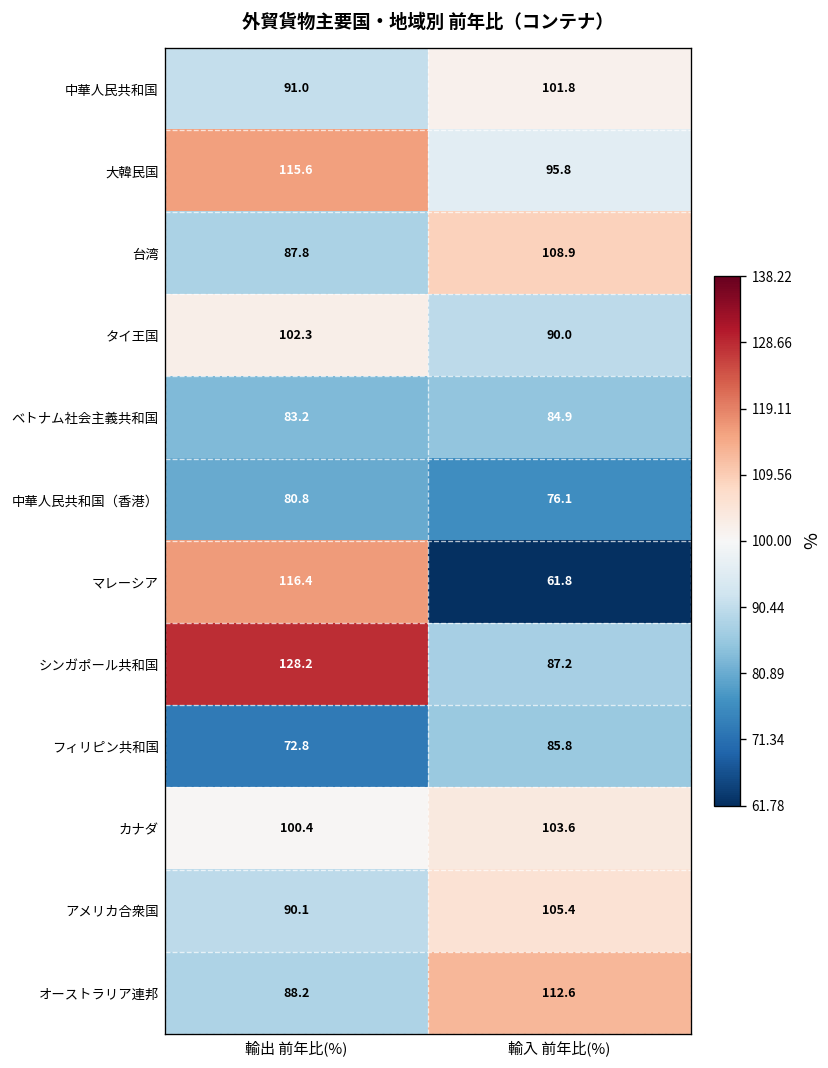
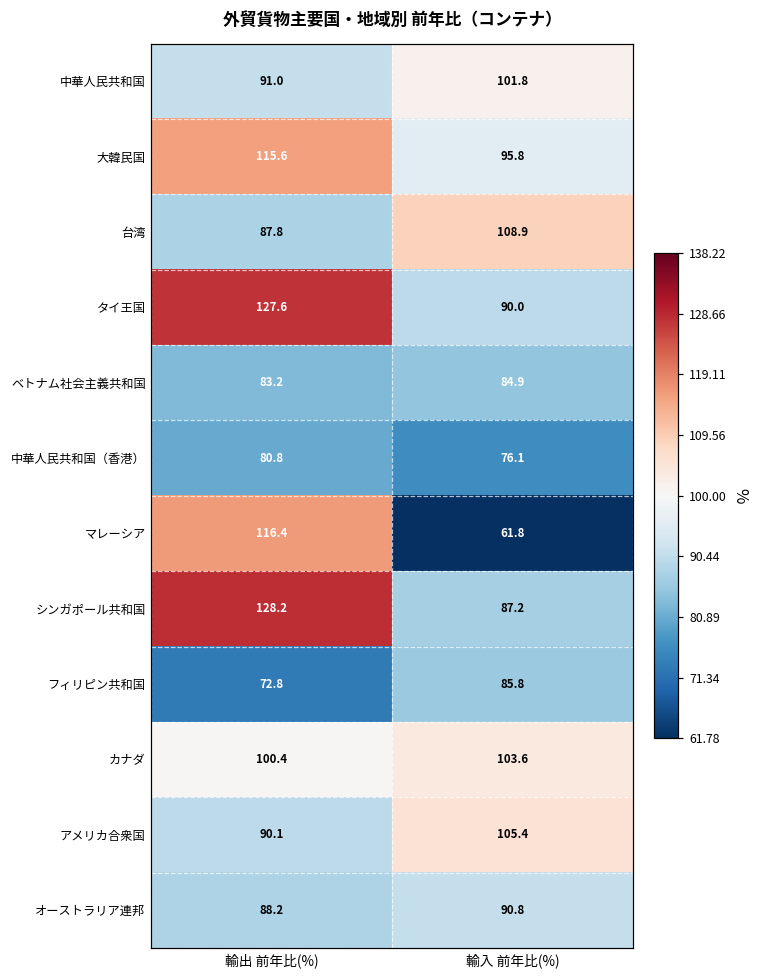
タイ王国, 輸出 前年比(%): 102.3 -> 127.6
オーストラリア連邦, 輸入 前年比(%): 112.6 -> 90.8
